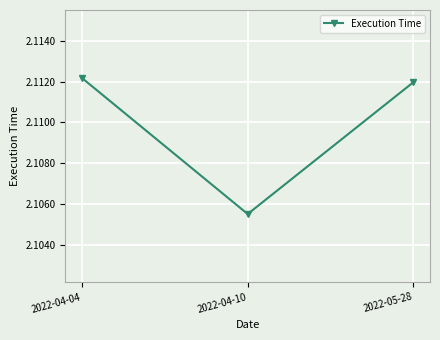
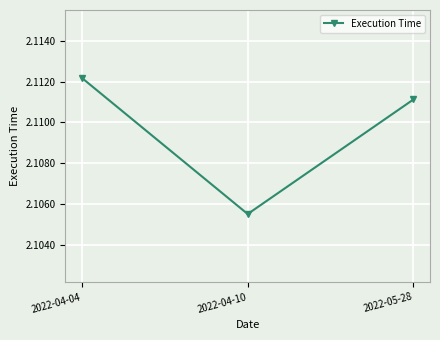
2022-05-28: 2.1120 -> 2.1111
